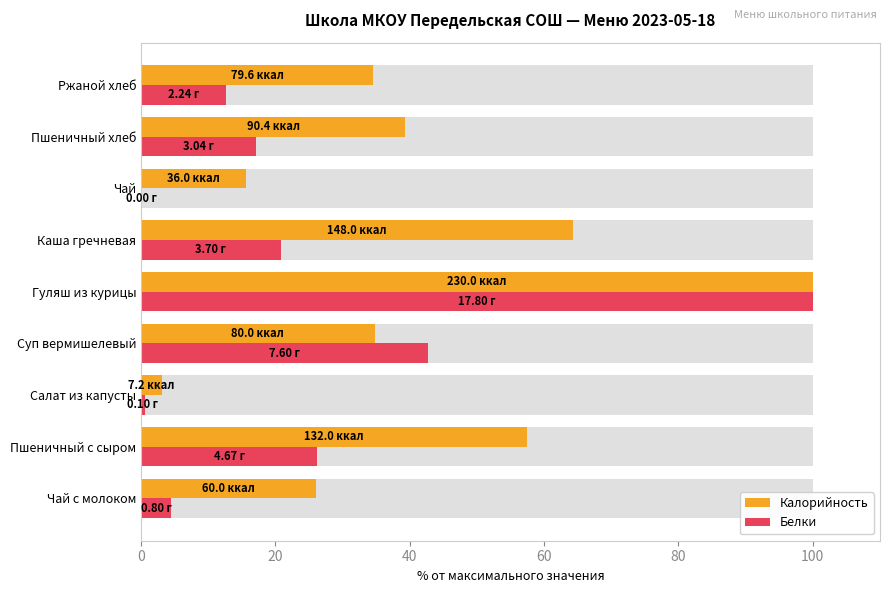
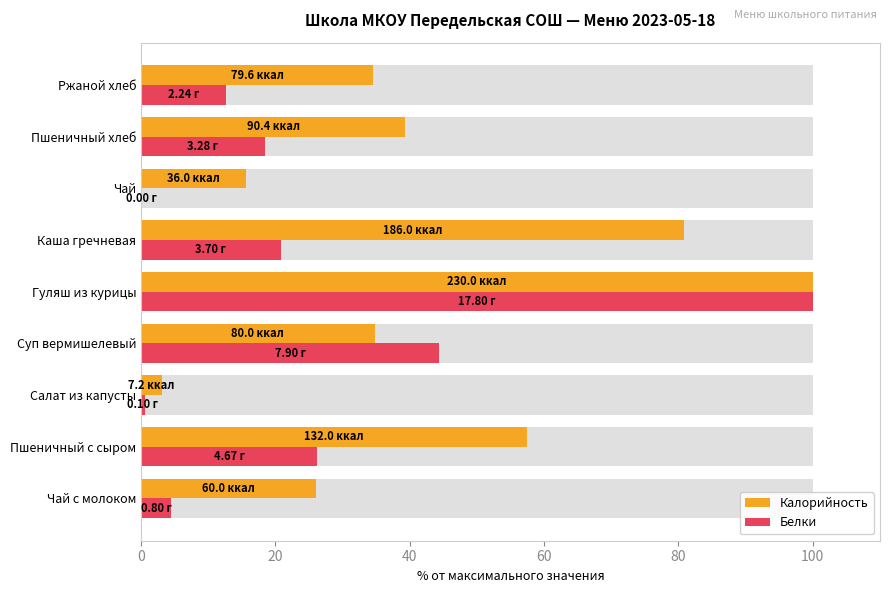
Белки, Пшеничный хлеб: 3.04 -> 3.28
Калорийность, Каша гречневая: 148.0 -> 186.0
Белки, Суп вермишелевый: 7.60 -> 7.90
